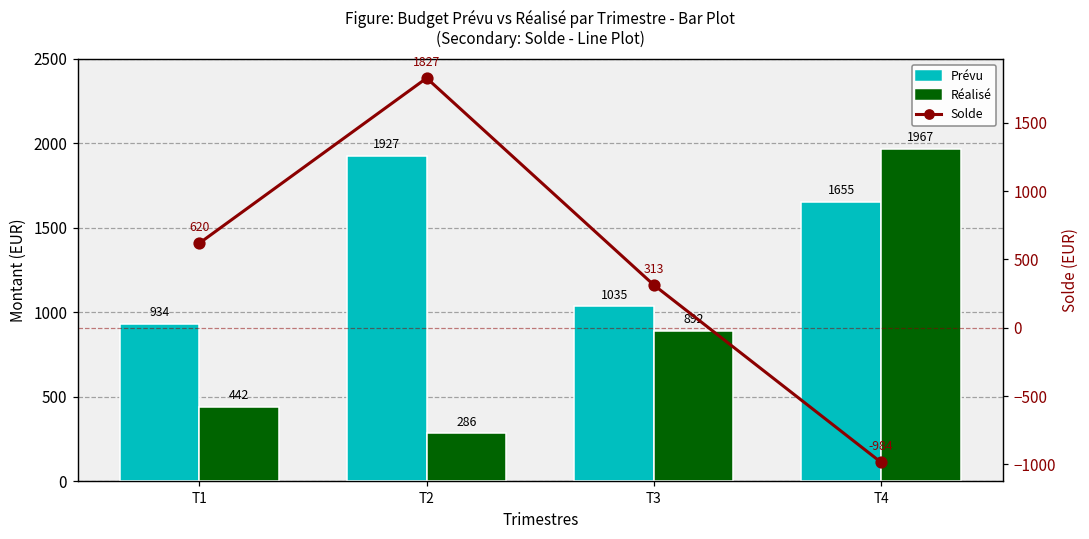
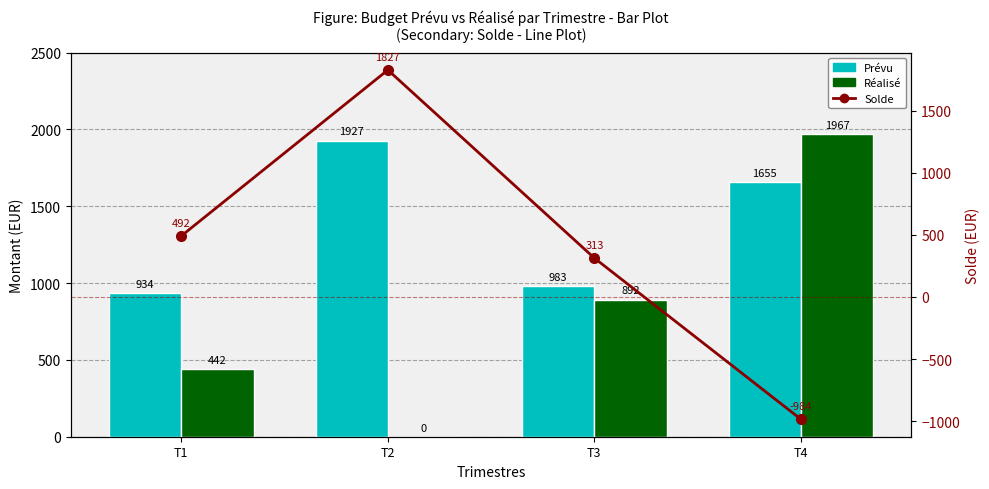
Réalisé, T2: 286 -> 0
Prévu, T3: 1035 -> 983
Solde, T1: 620 -> 492
